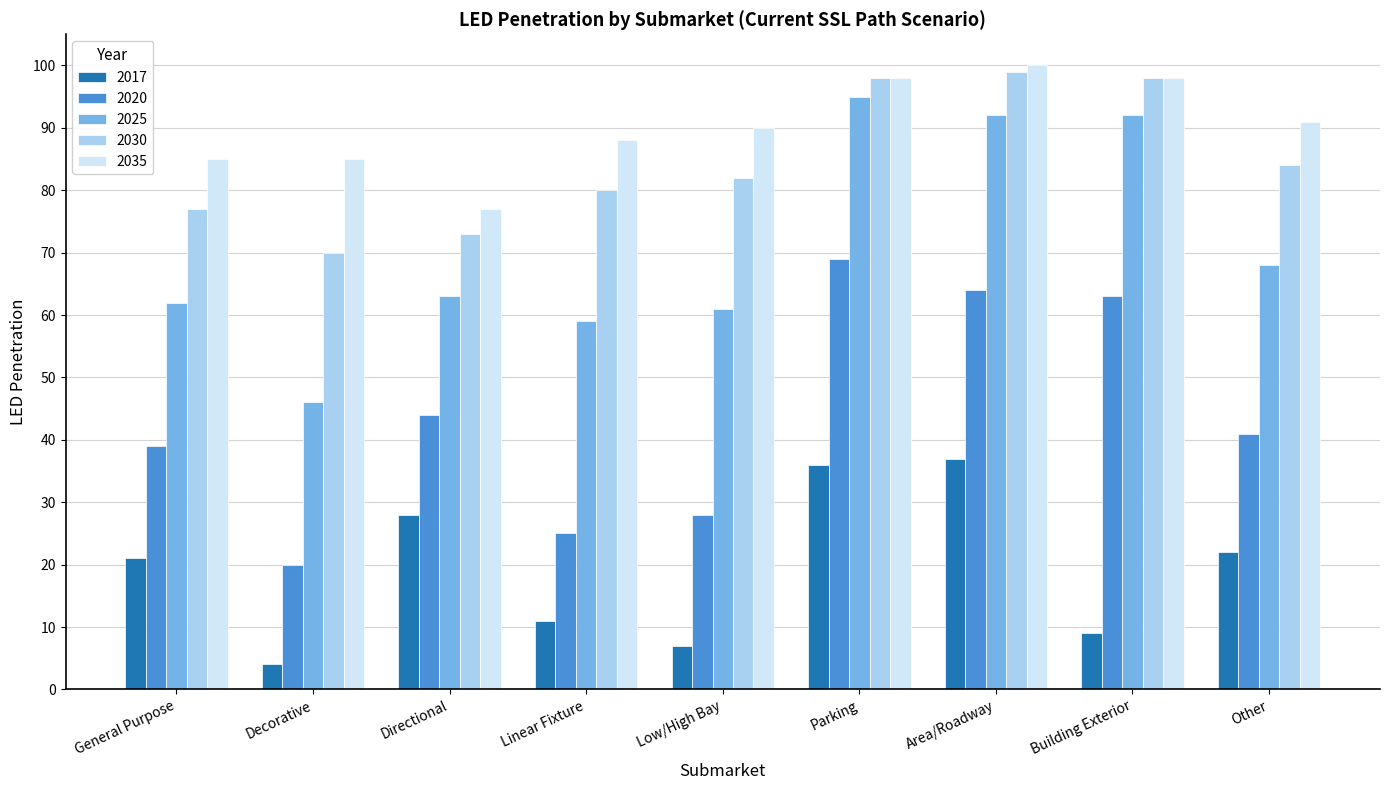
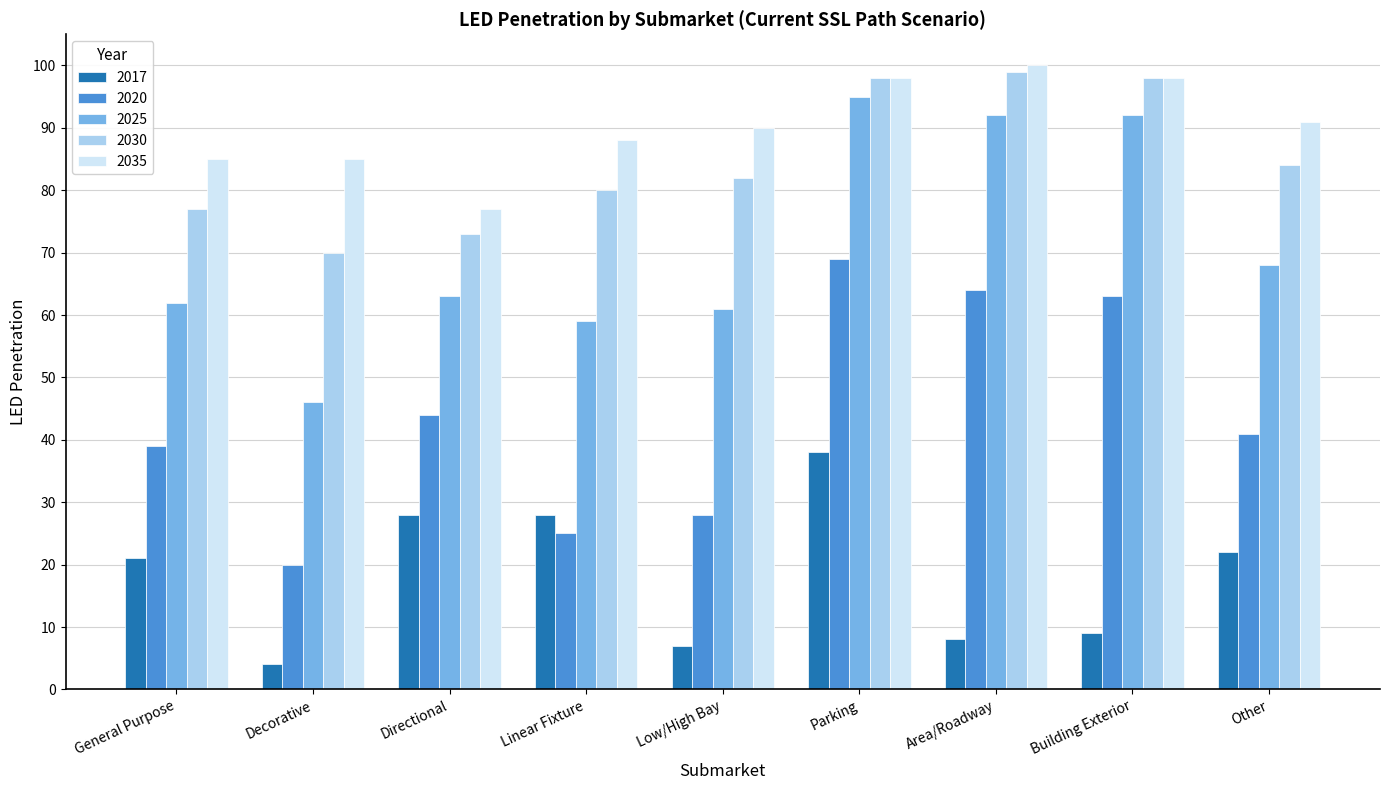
2017, Linear Fixture: 11 -> 28
2017, Parking: 36 -> 38
2017, Area/Roadway: 37 -> 8
